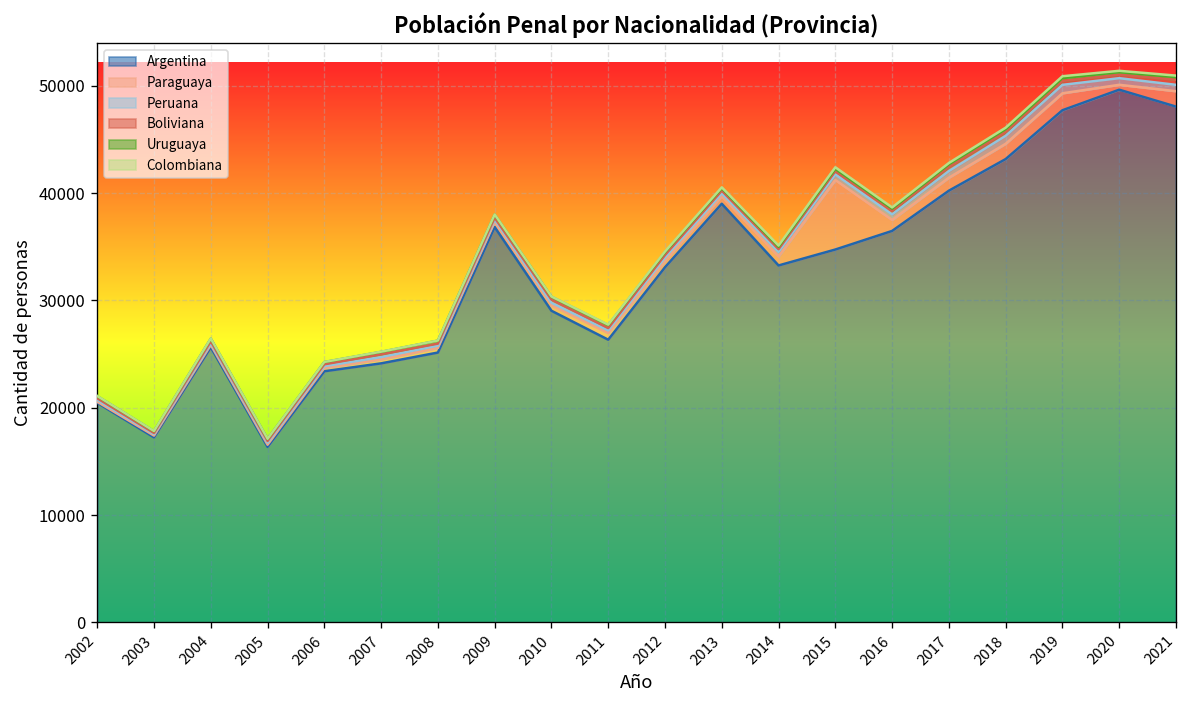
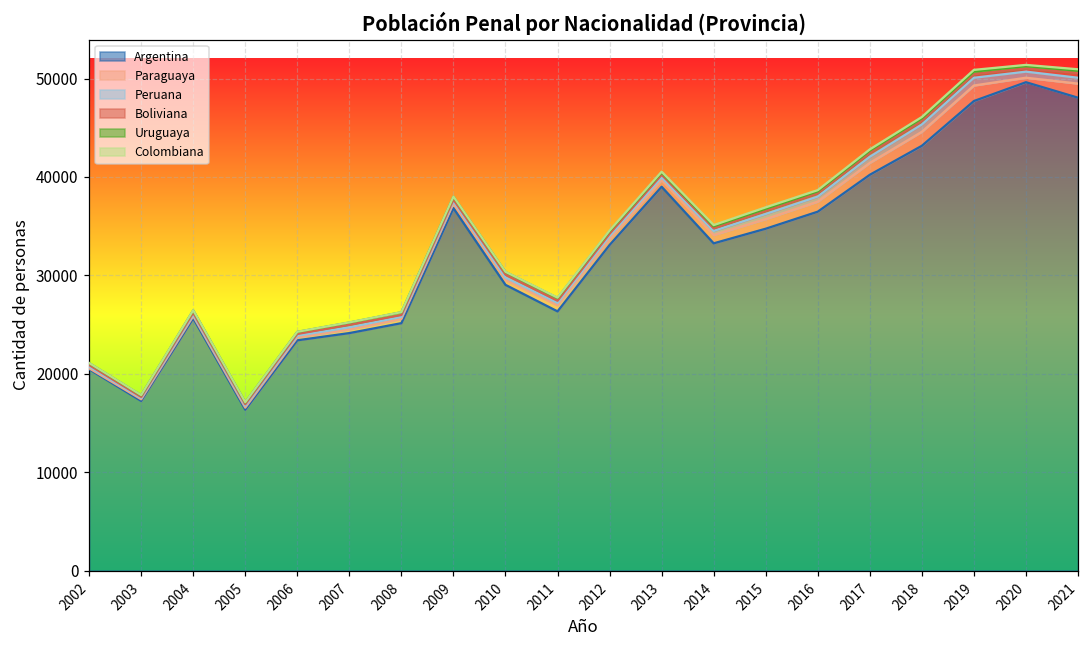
Paraguaya, 2015: 6000 -> 1000
